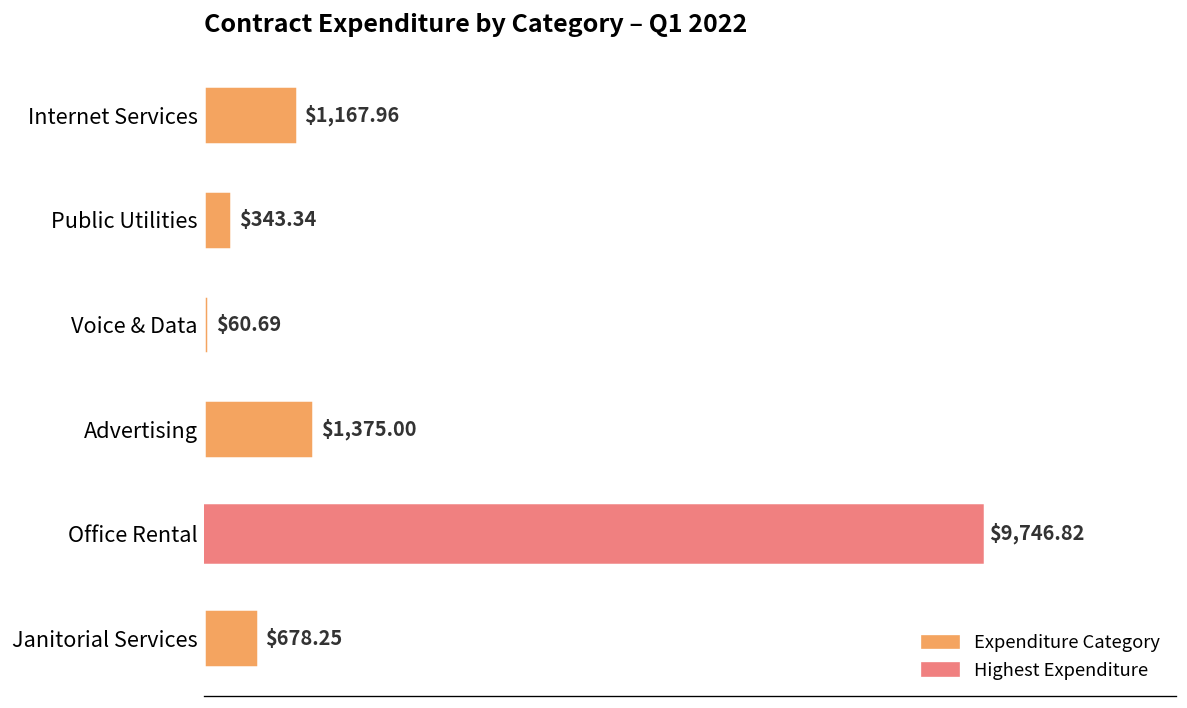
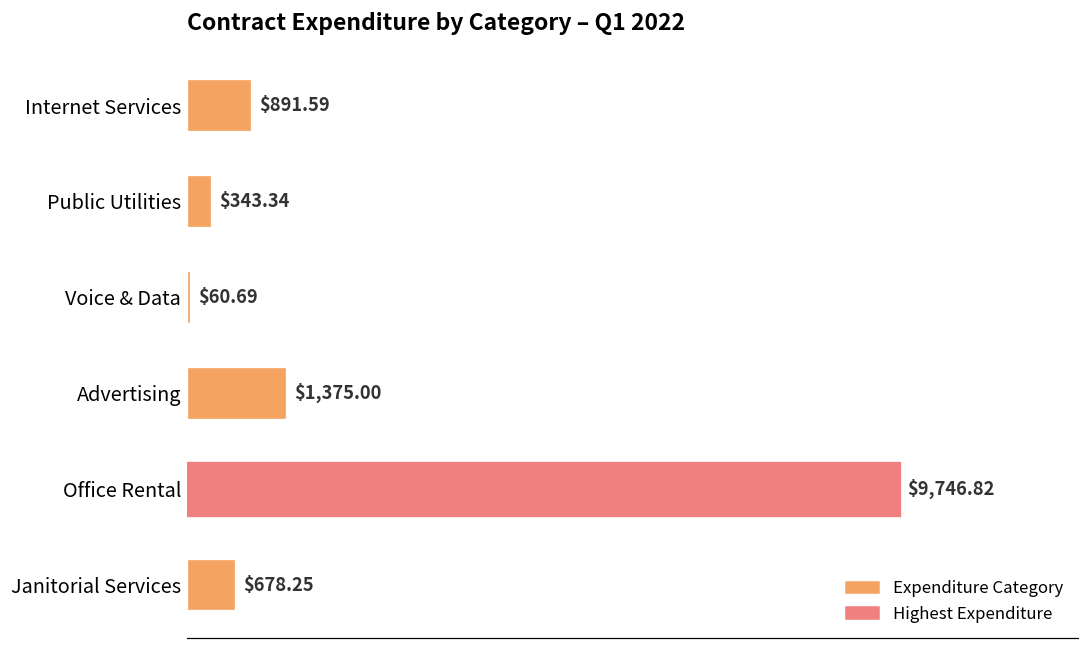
Internet Services: $1,167.96 -> $891.59
